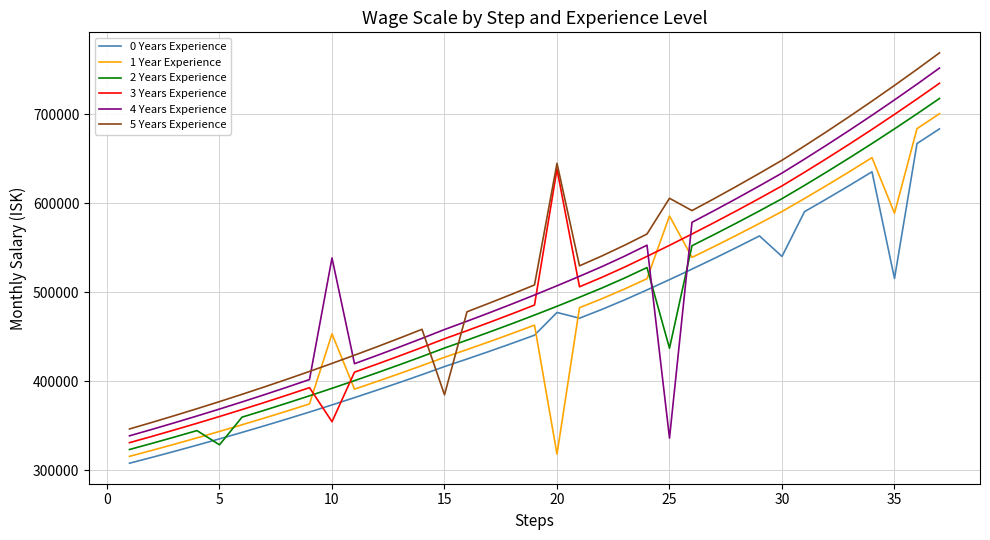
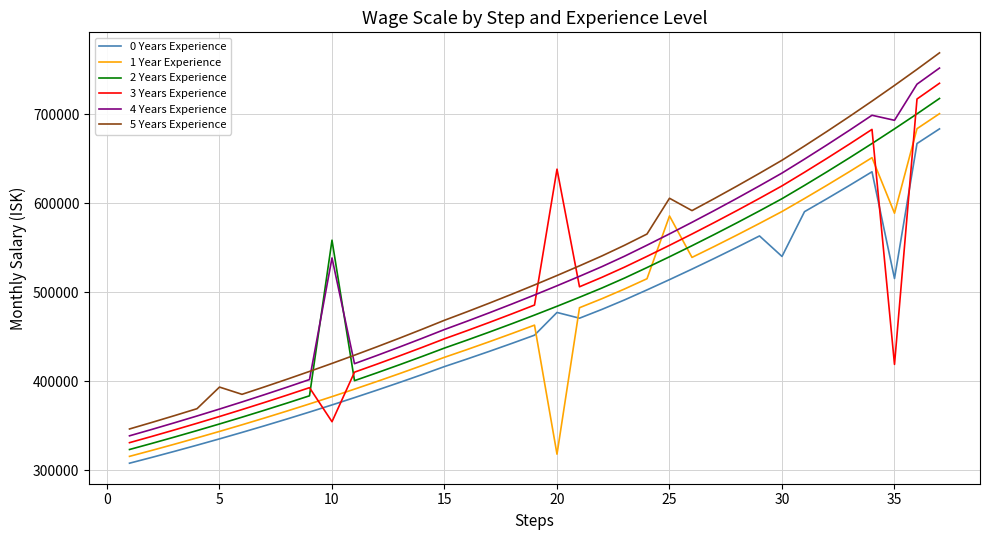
2 Years Experience, 5: 330000 -> 350000
5 Years Experience, 5: 380000 -> 390000
1 Year Experience, 10: 450000 -> 380000
2 Years Experience, 10: 390000 -> 560000
5 Years Experience, 15: 380000 -> 470000
5 Years Experience, 20: 640000 -> 520000
2 Years Experience, 25: 440000 -> 540000
4 Years Experience, 25: 340000 -> 570000
3 Years Experience, 35: 700000 -> 420000
4 Years Experience, 35: 720000 -> 690000
